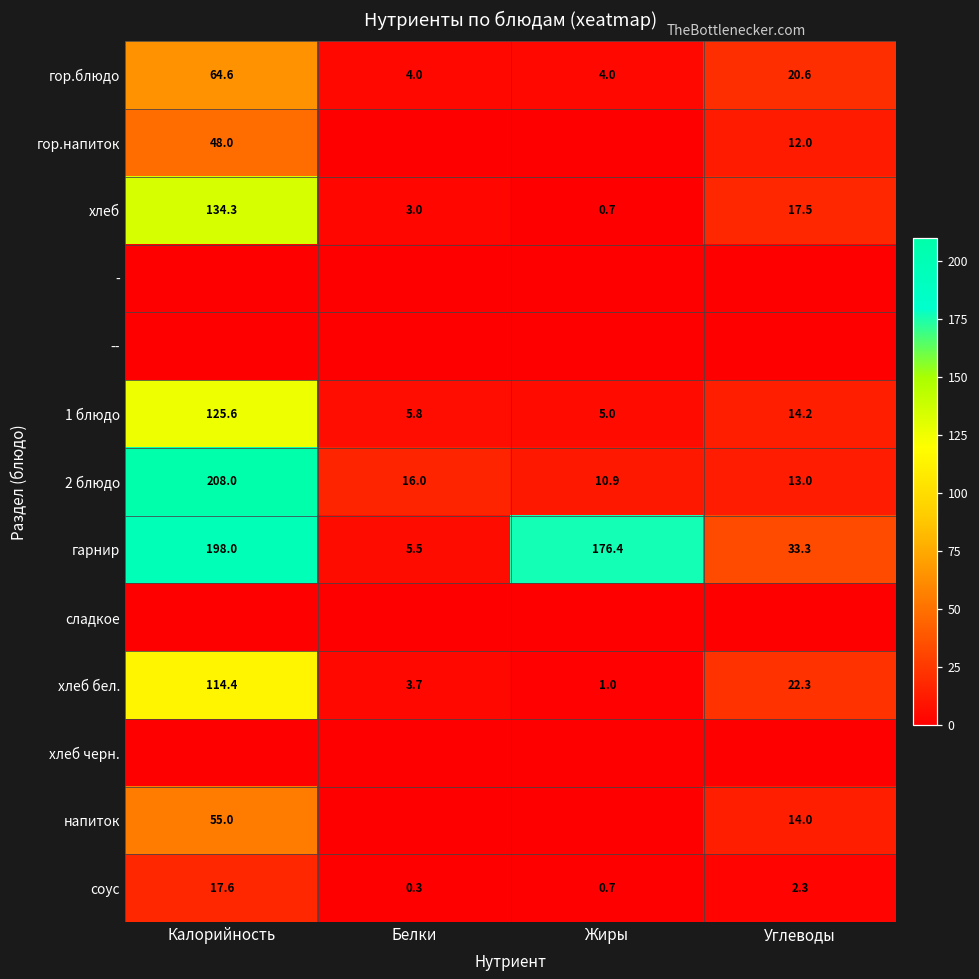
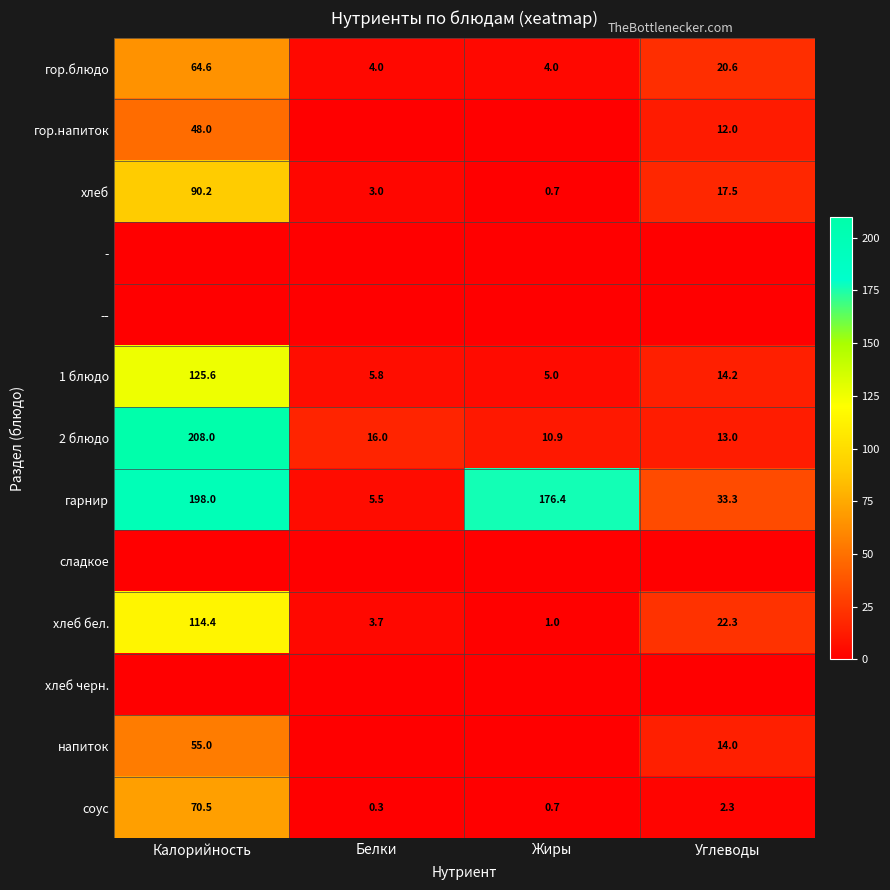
хлеб, Калорийность: 134.3 -> 90.2
соус, Калорийность: 17.6 -> 70.5
